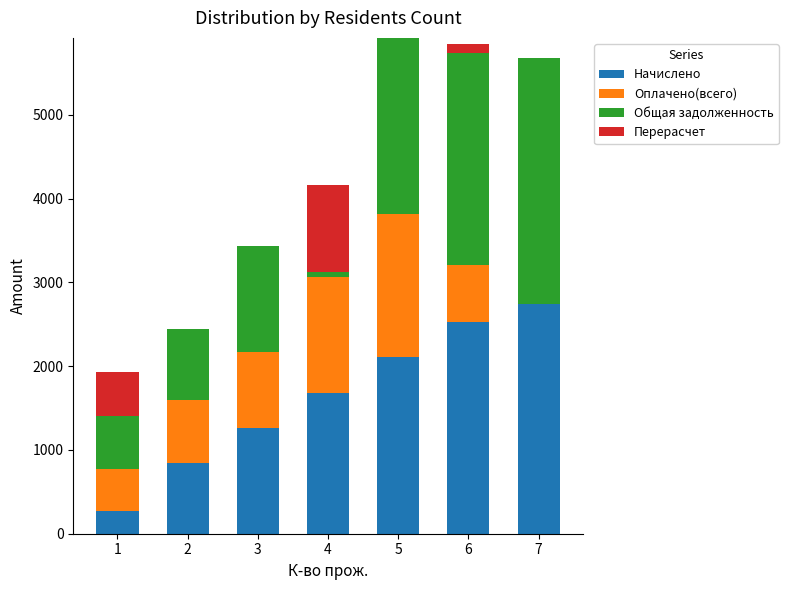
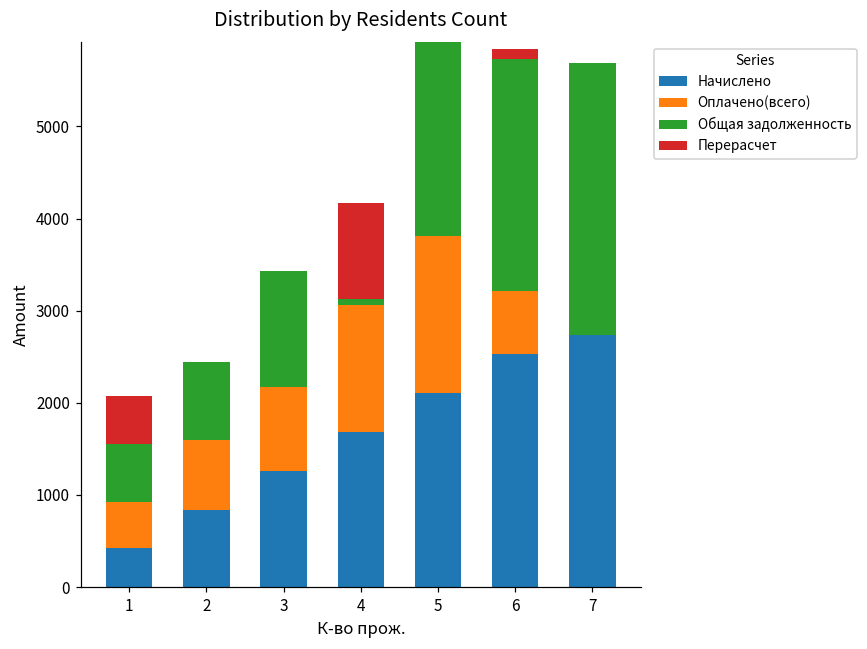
Начислено, 1: 300 -> 400
